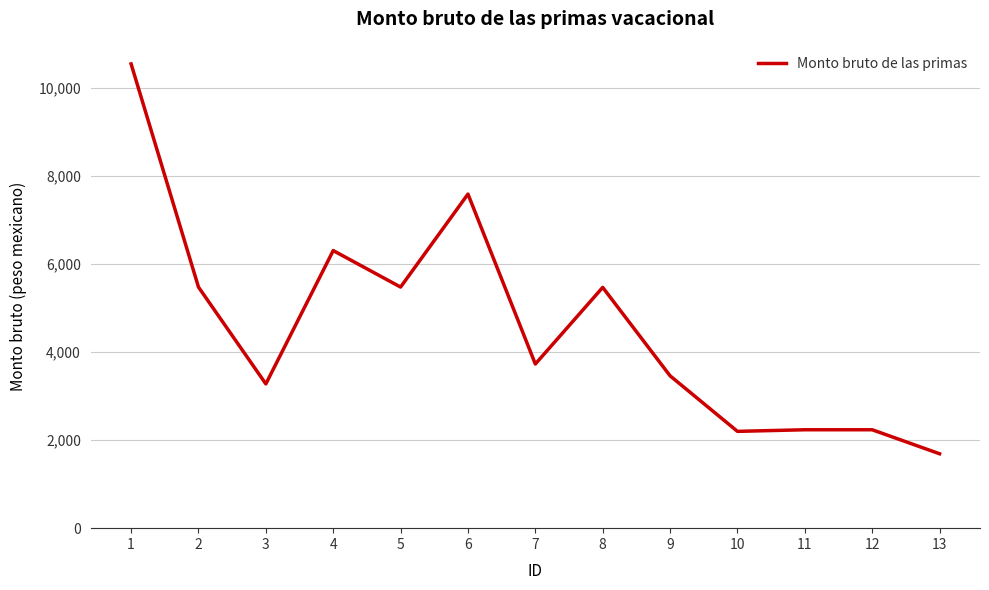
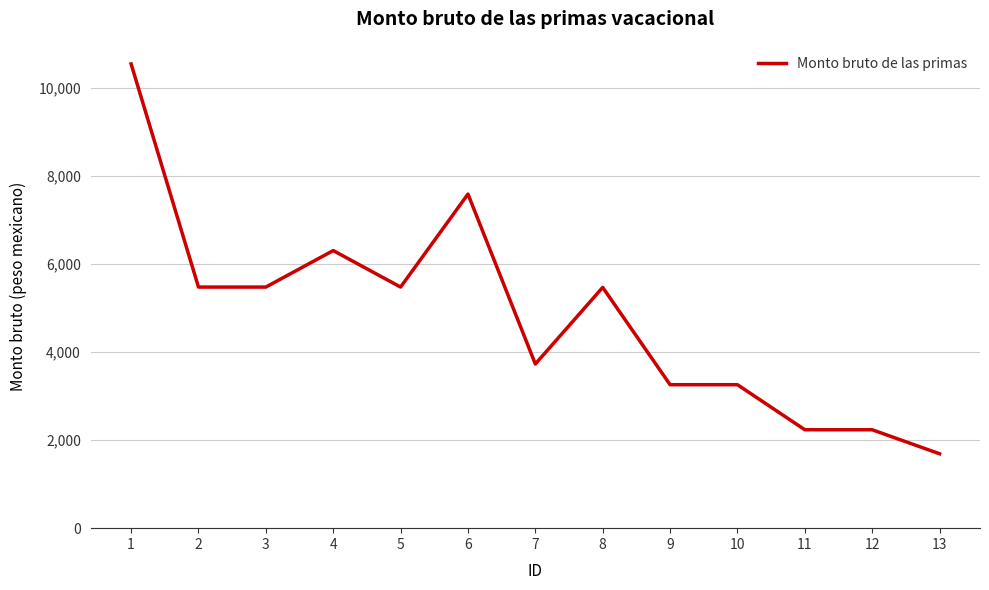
3: 3,300 -> 5,500
9: 3,500 -> 3,300
10: 2,200 -> 3,300
